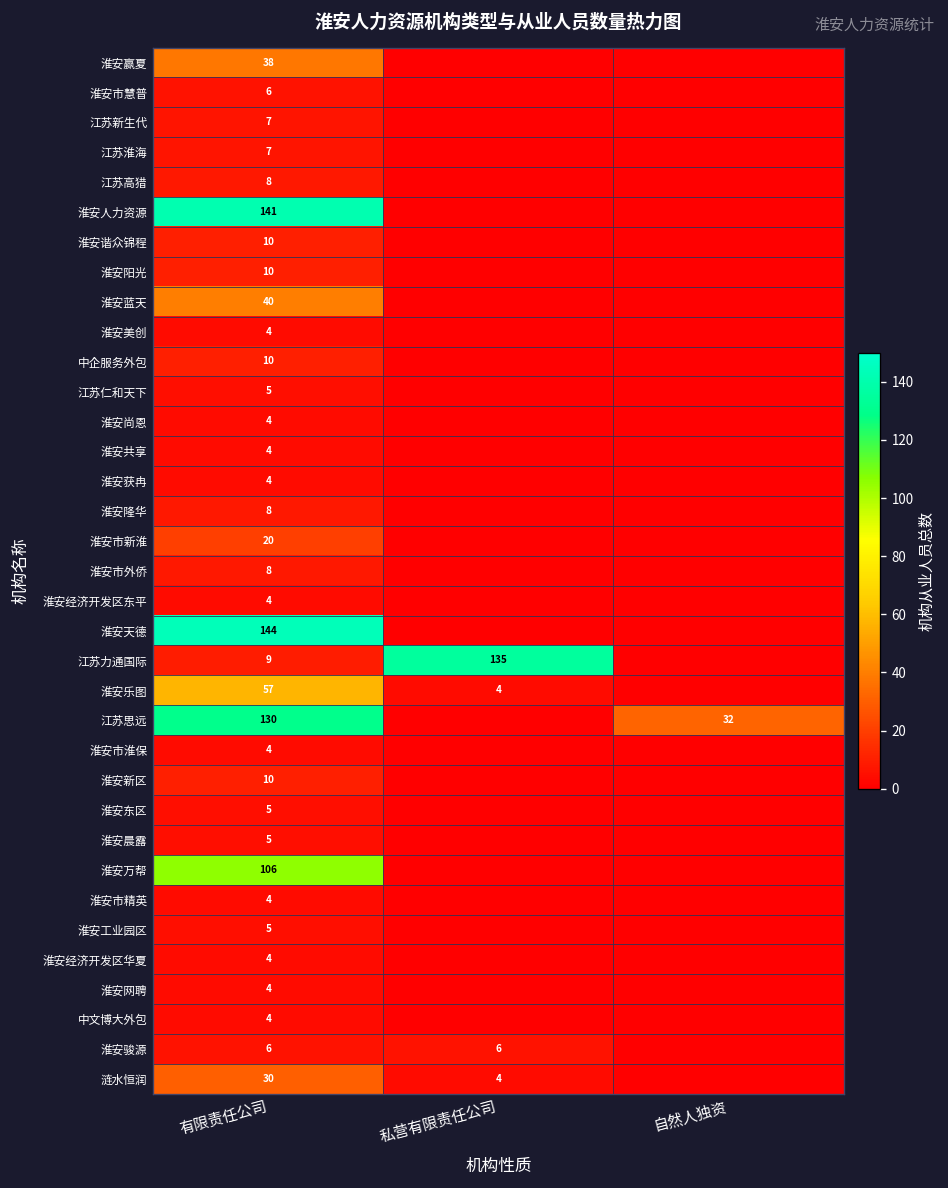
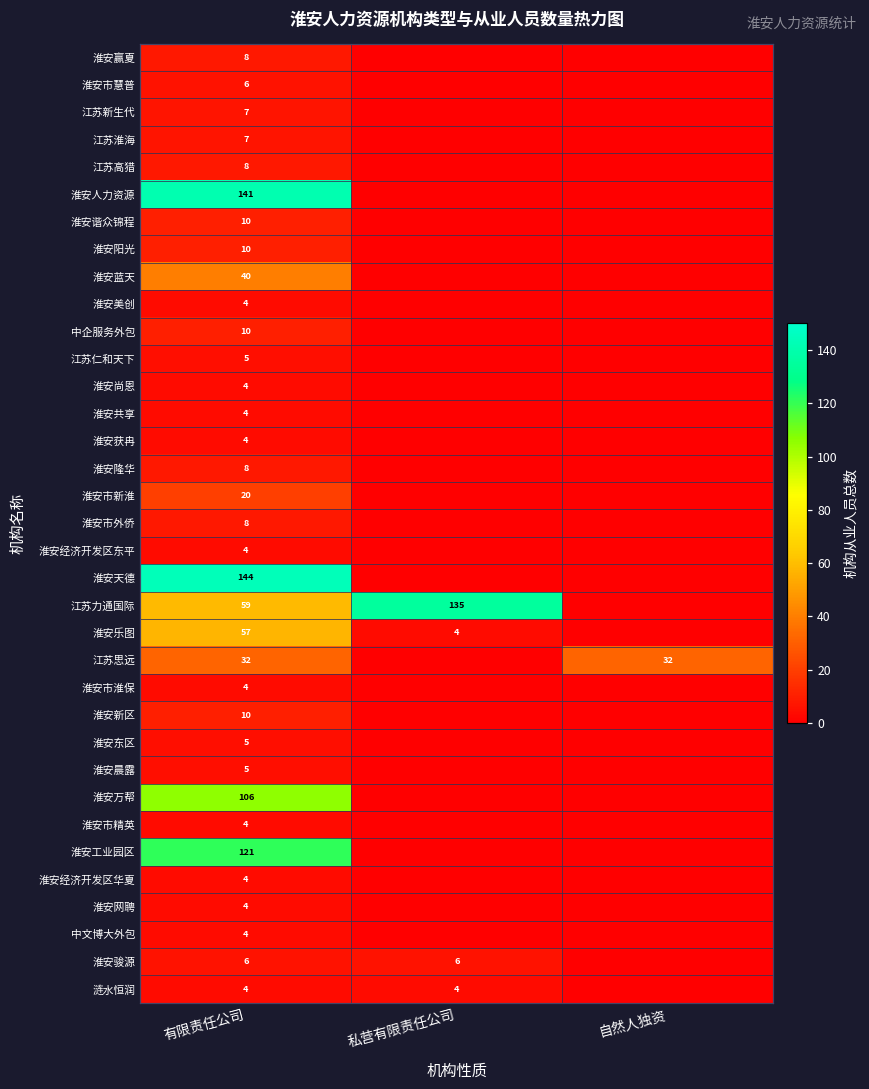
淮安赢夏, 有限责任公司: 38 -> 8
江苏力通国际, 有限责任公司: 9 -> 59
江苏思远, 有限责任公司: 130 -> 32
淮安工业园区, 有限责任公司: 5 -> 121
涟水恒润, 有限责任公司: 30 -> 4
